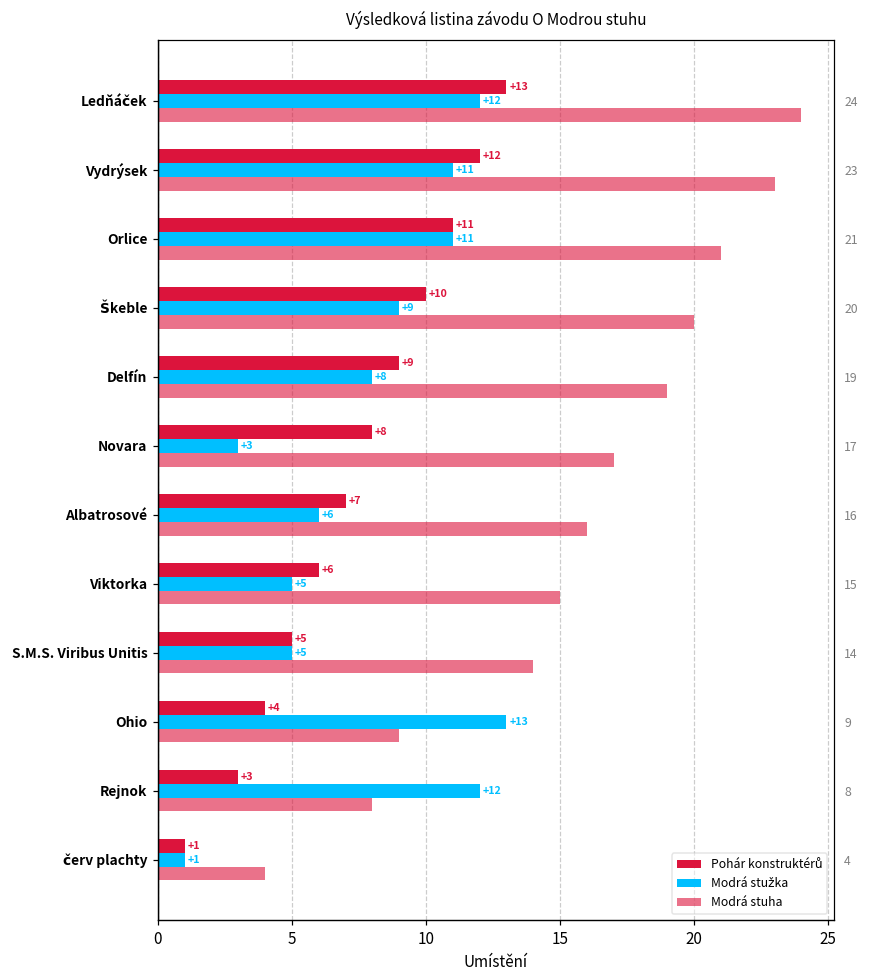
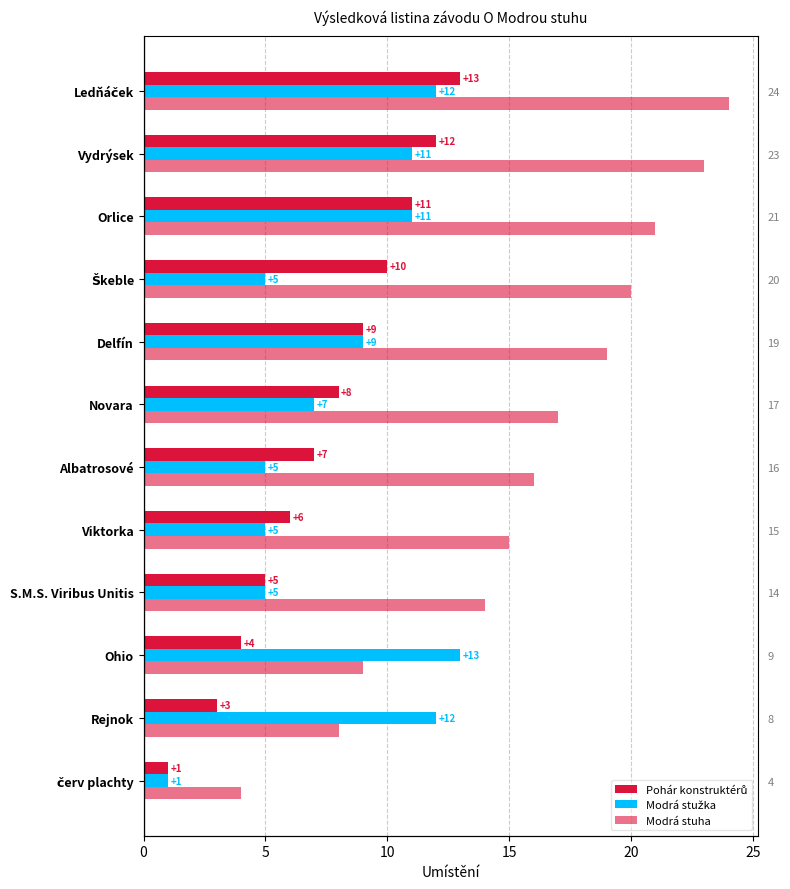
Modrá stužka, Škeble: +9 -> +5
Modrá stužka, Delfín: +8 -> +9
Modrá stužka, Novara: +3 -> +7
Modrá stužka, Albatrosové: +6 -> +5
